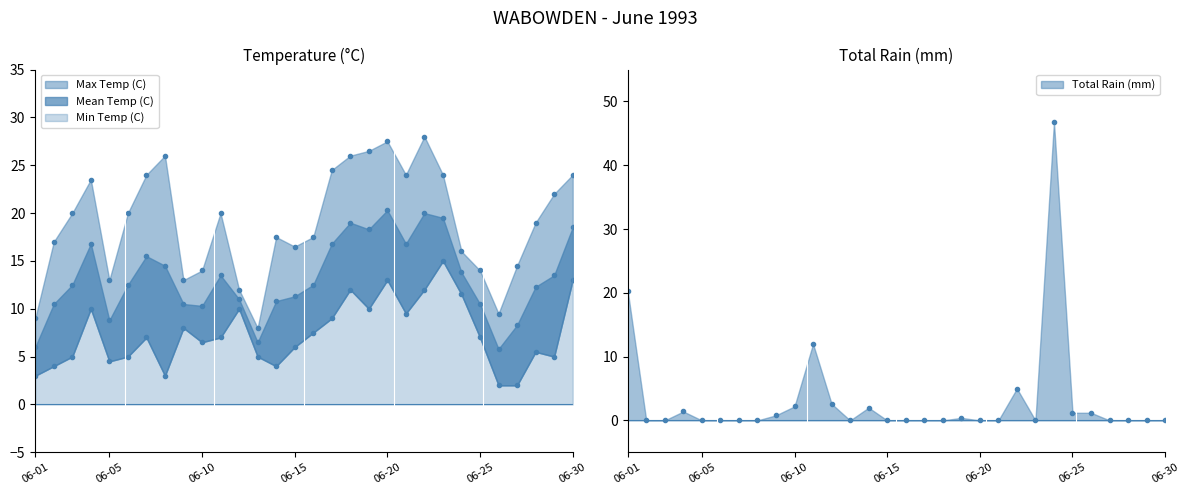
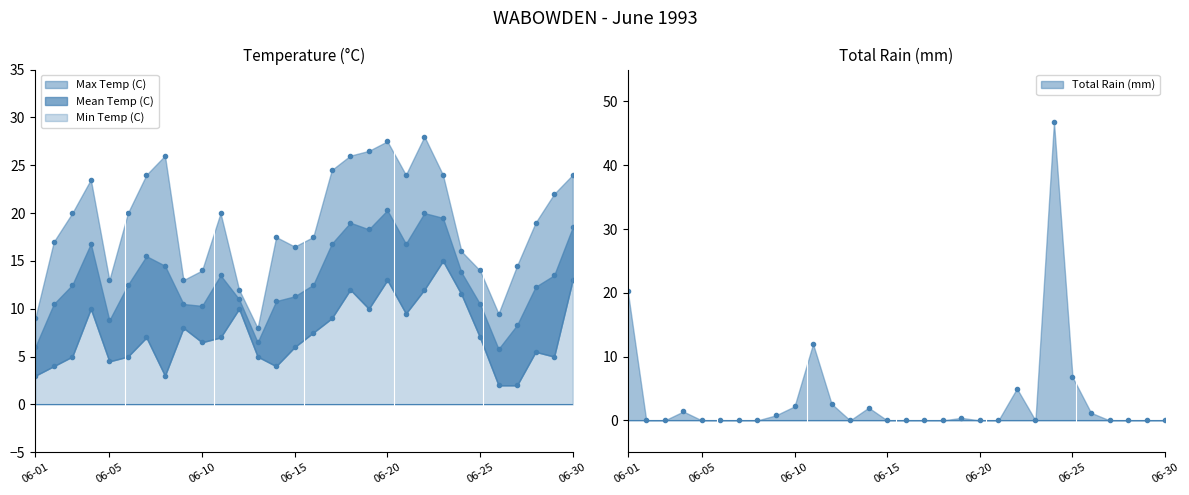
Total Rain (mm), 06-25: 1 -> 7
